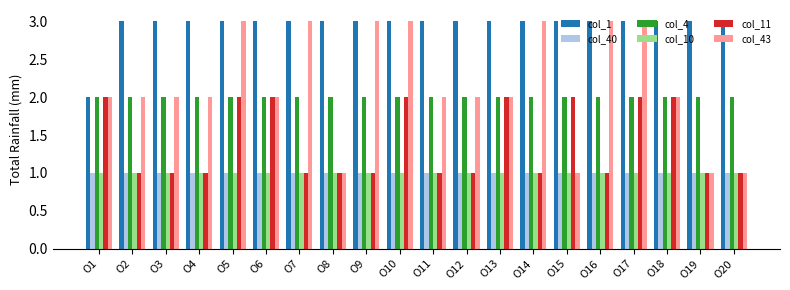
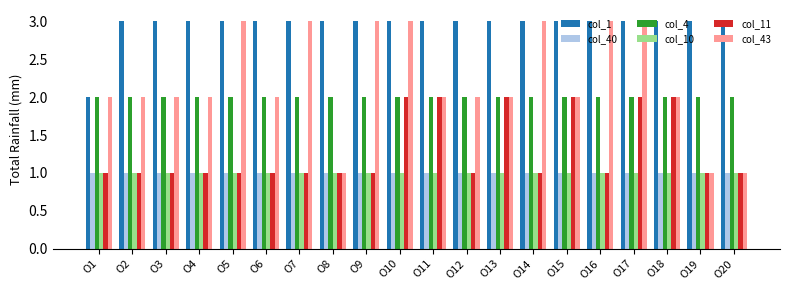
col_11, O1: 2 -> 1
col_11, O5: 2 -> 1
col_11, O6: 2 -> 1
col_11, O11: 1 -> 2
col_43, O15: 1 -> 2
